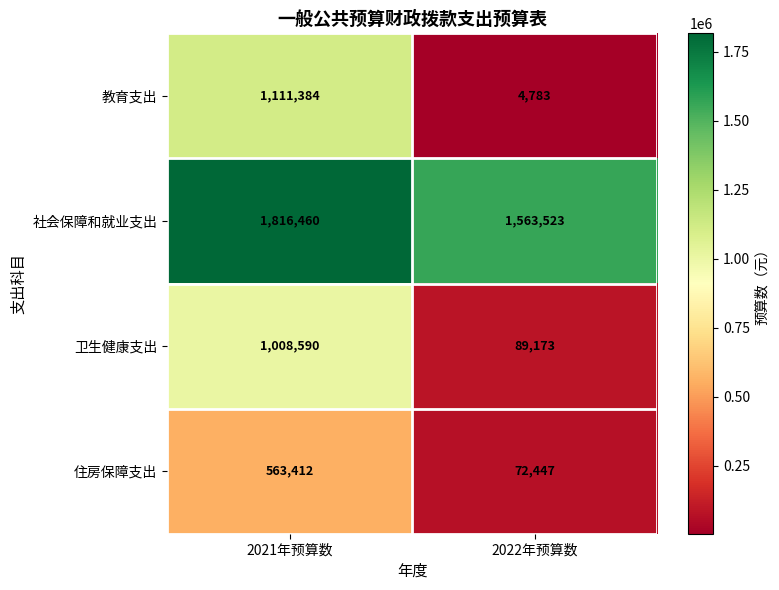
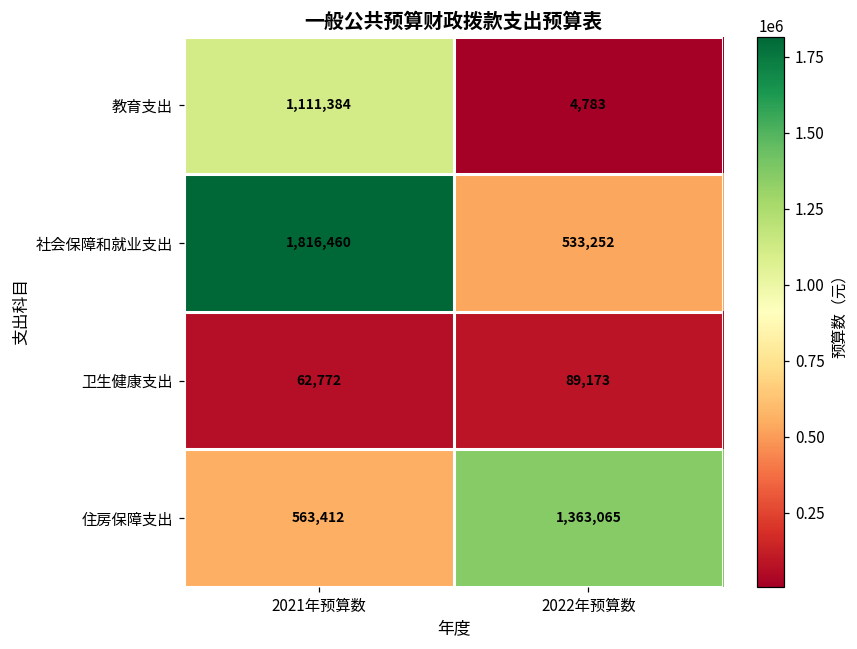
社会保障和就业支出, 2022年预算数: 1,563,523 -> 533,252
卫生健康支出, 2021年预算数: 1,008,590 -> 62,772
住房保障支出, 2022年预算数: 72,447 -> 1,363,065
